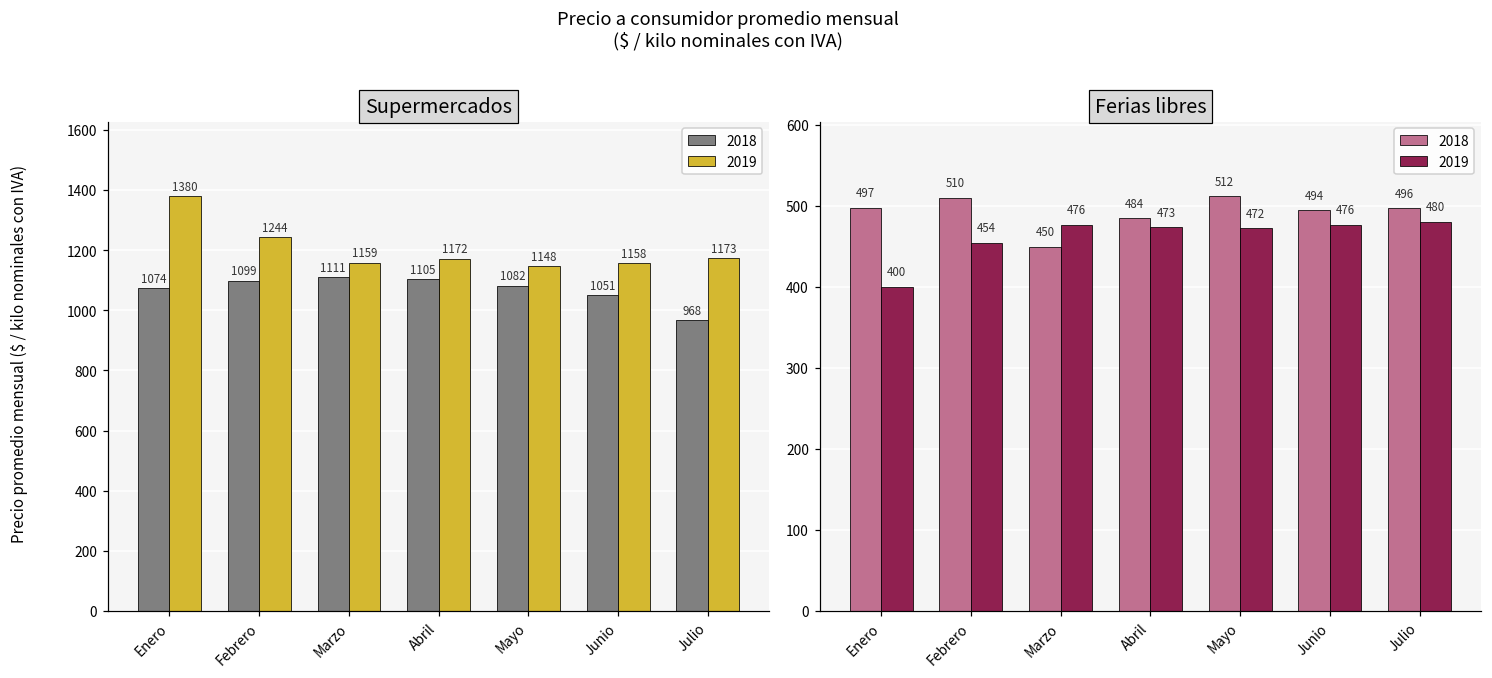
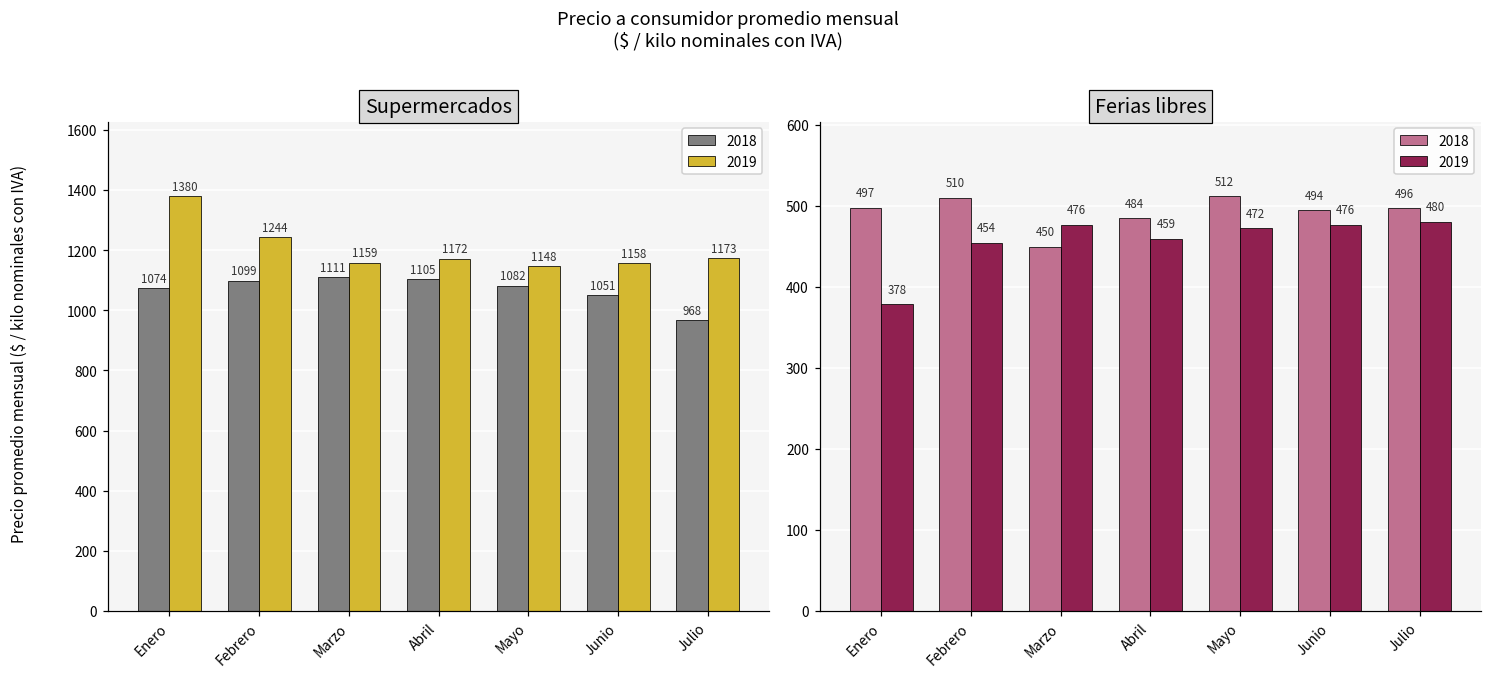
Ferias libres, 2019, Enero: 400 -> 378
Ferias libres, 2019, Abril: 473 -> 459
